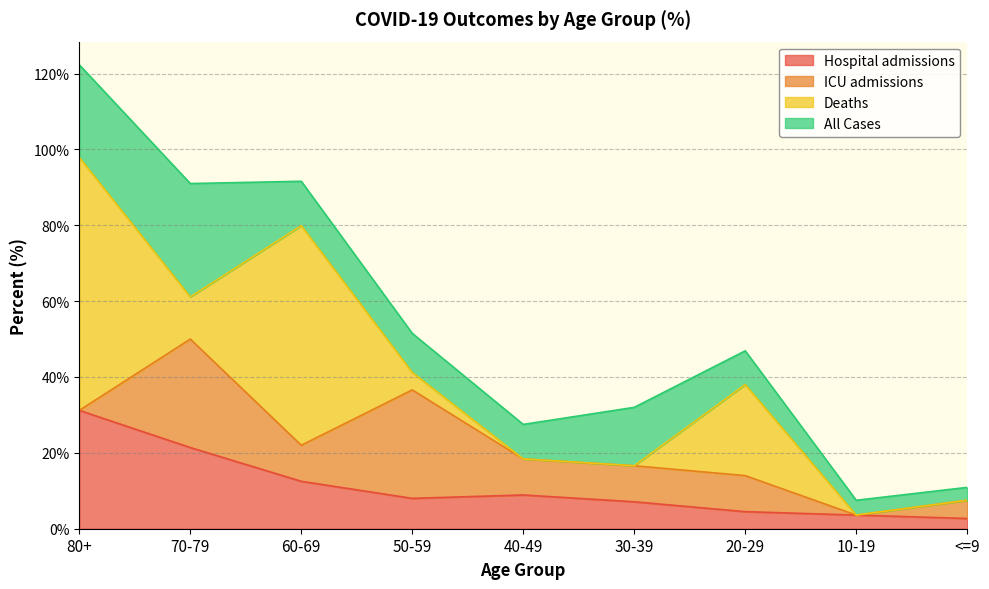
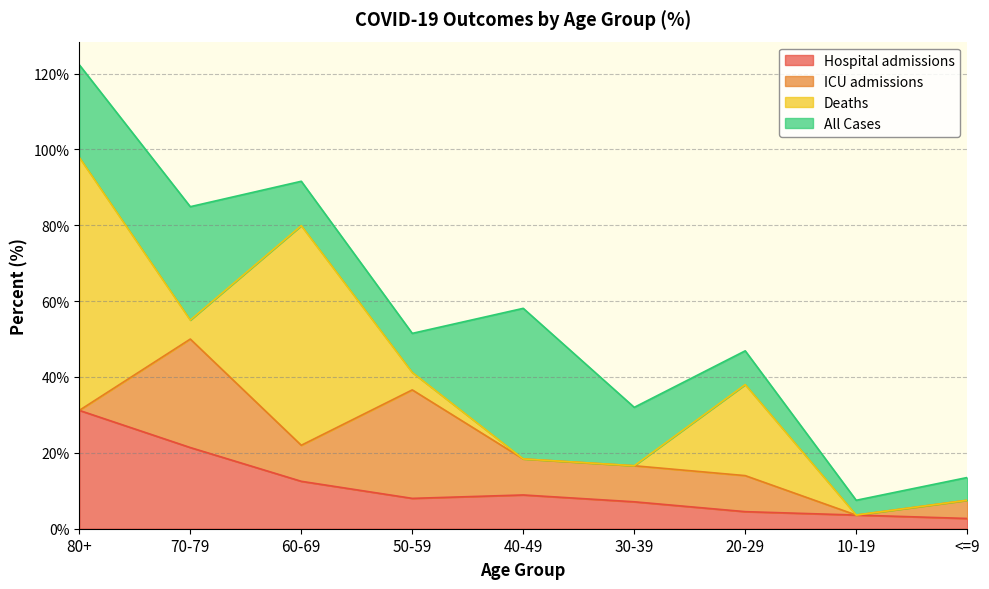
Deaths, 70-79: 11% -> 5%
All Cases, 40-49: 9% -> 40%
All Cases, <=9: 3% -> 6%
